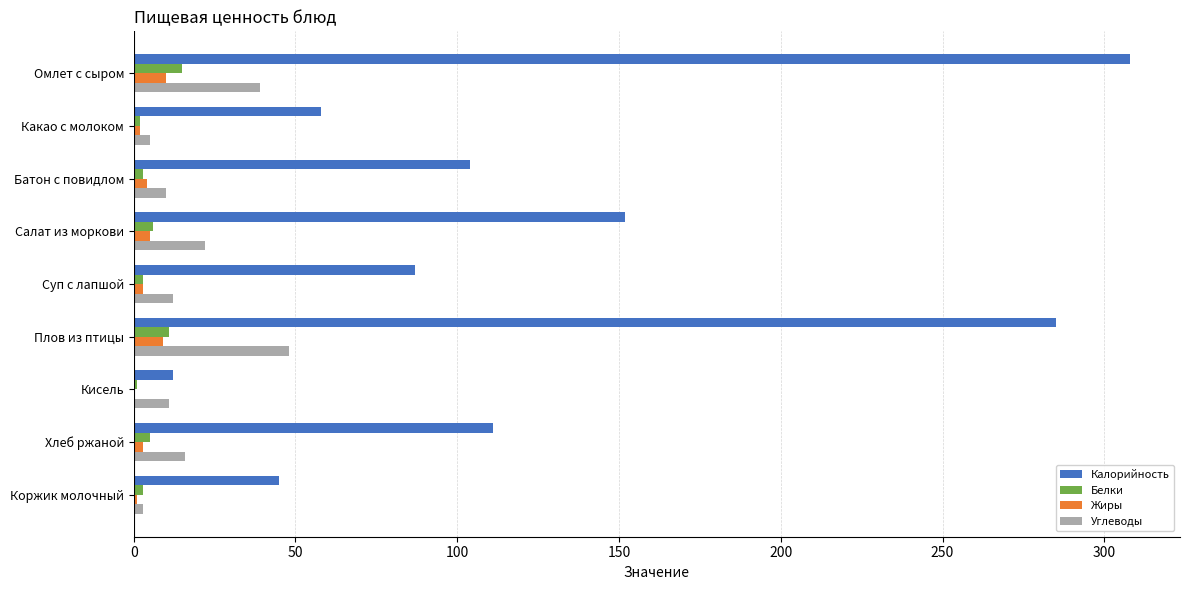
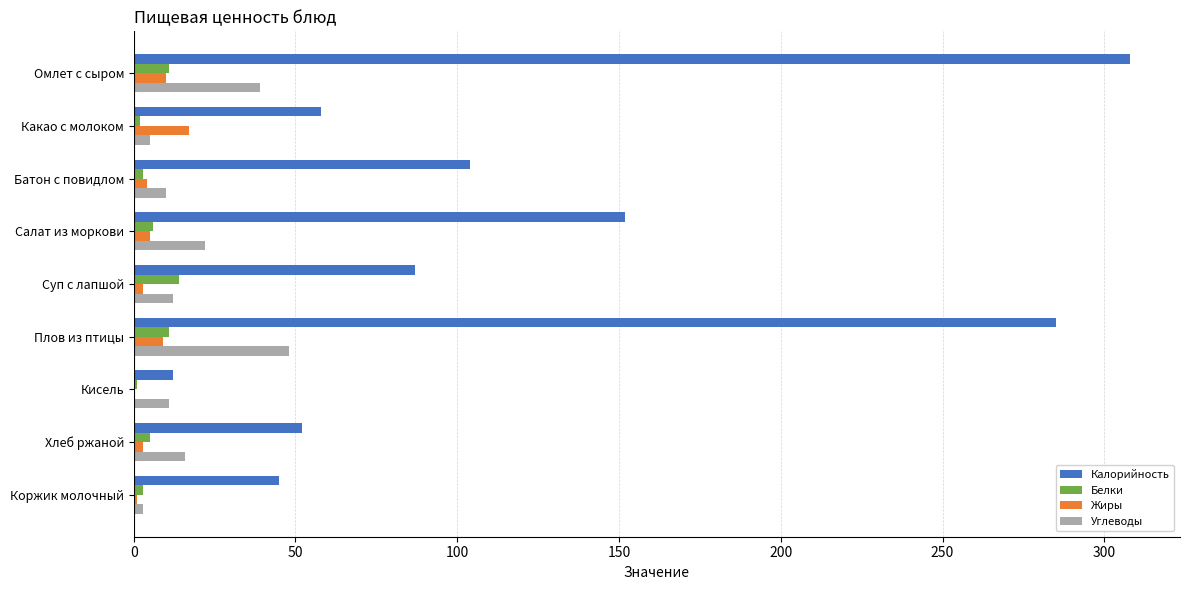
Белки, Омлет с сыром: 15 -> 11
Жиры, Какао с молоком: 2 -> 17
Белки, Суп с лапшой: 3 -> 14
Калорийность, Хлеб ржаной: 111 -> 52
